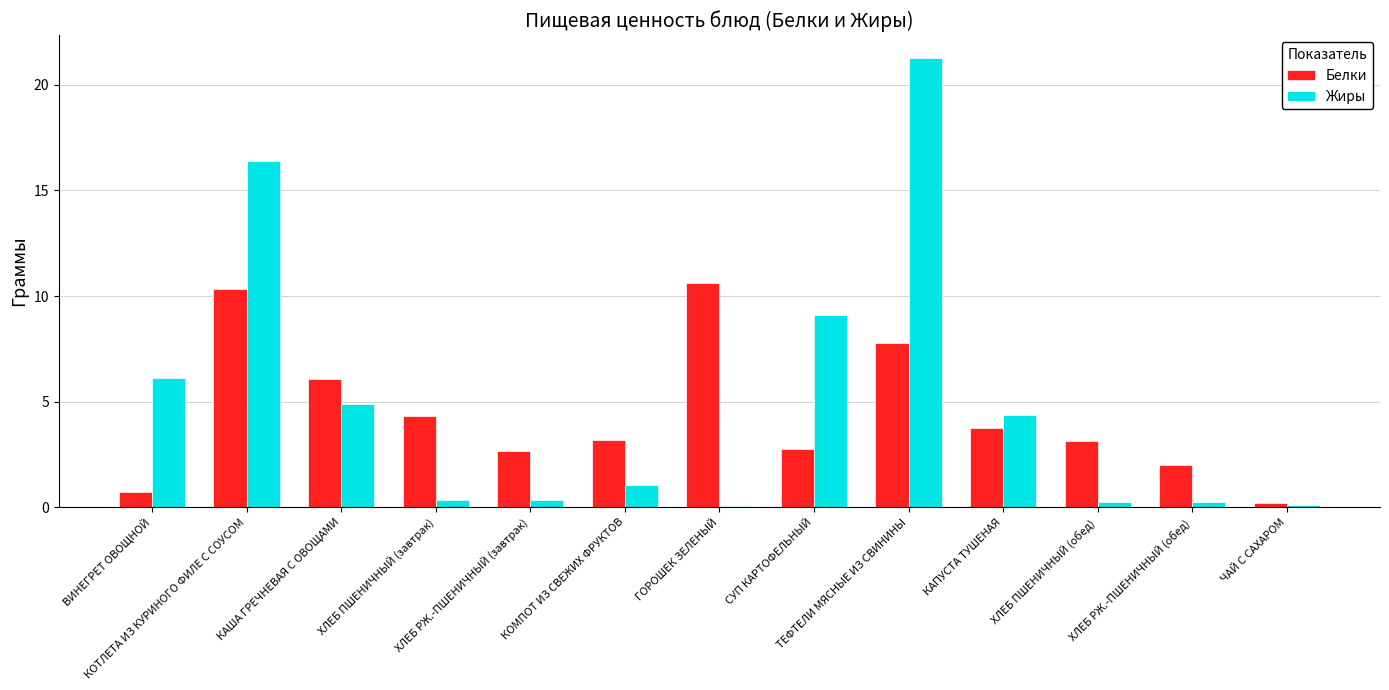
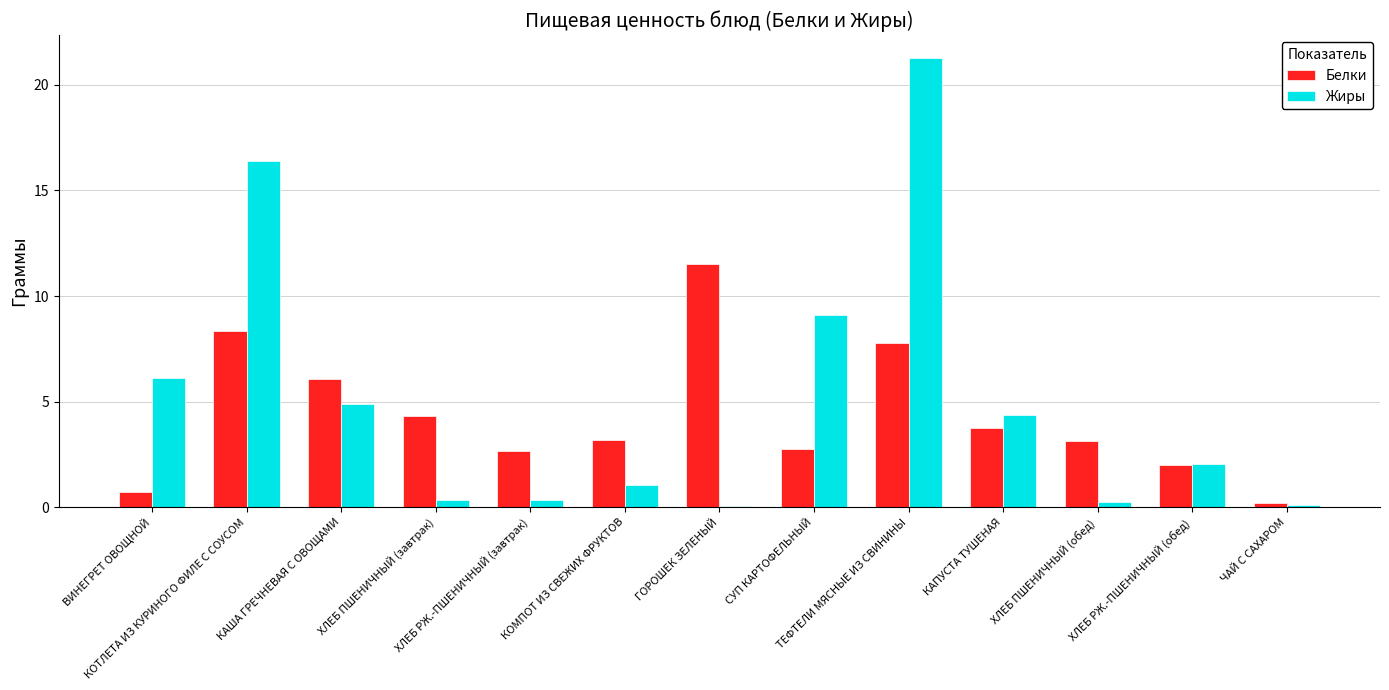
Белки, КОТЛЕТА ИЗ КУРИНОГО ФИЛЕ С СОУСОМ: 10.3 -> 8.4
Белки, ГОРОШЕК ЗЕЛЕНЫЙ: 10.6 -> 11.5
Жиры, ХЛЕБ РЖ.-ПШЕНИЧНЫЙ (обед): 0.3 -> 2.0
